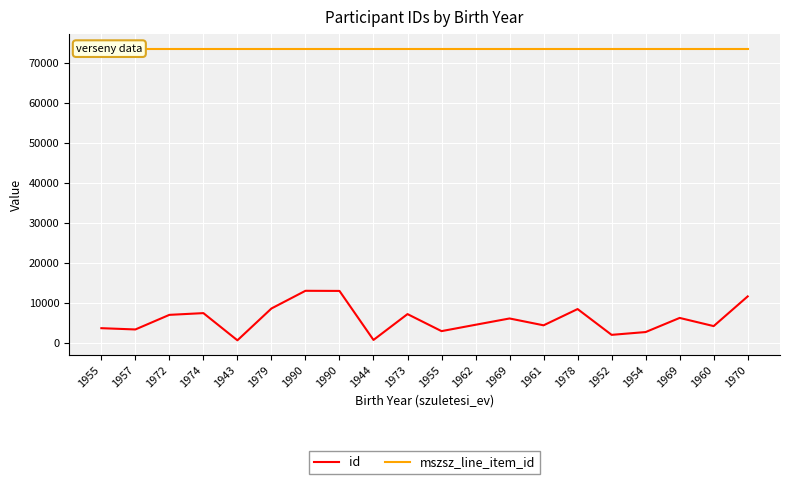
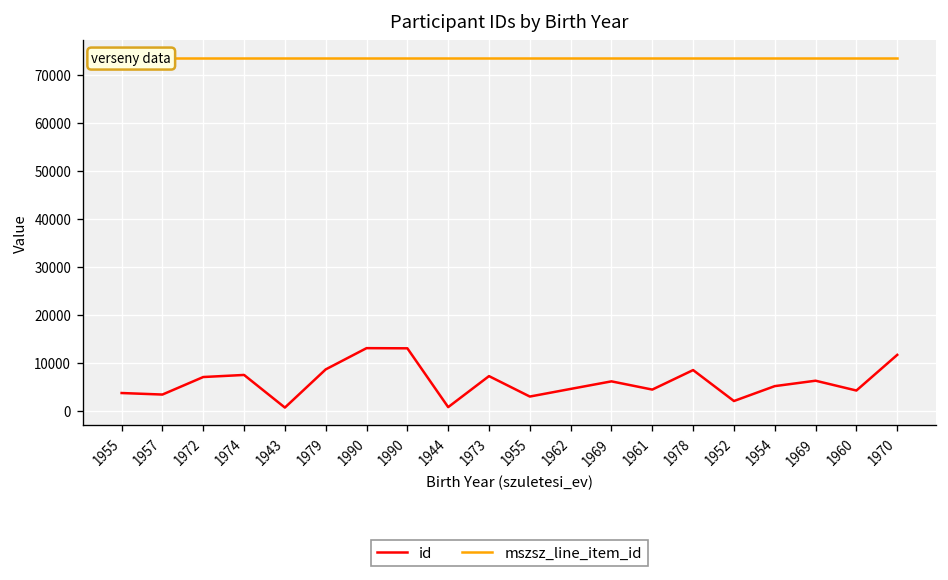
id, 1954: 3000 -> 5000
